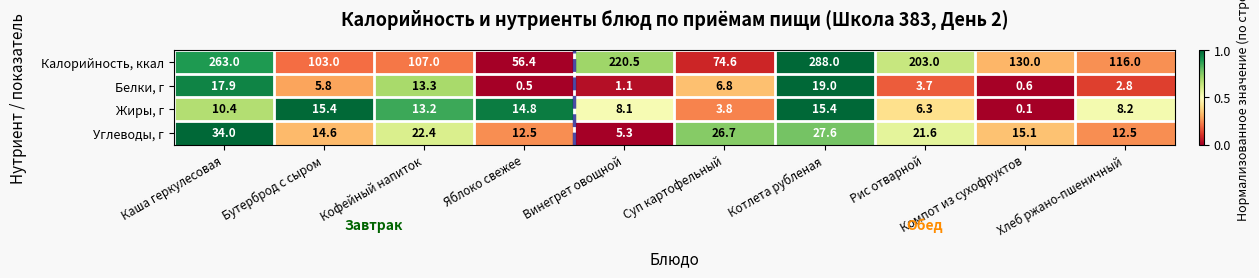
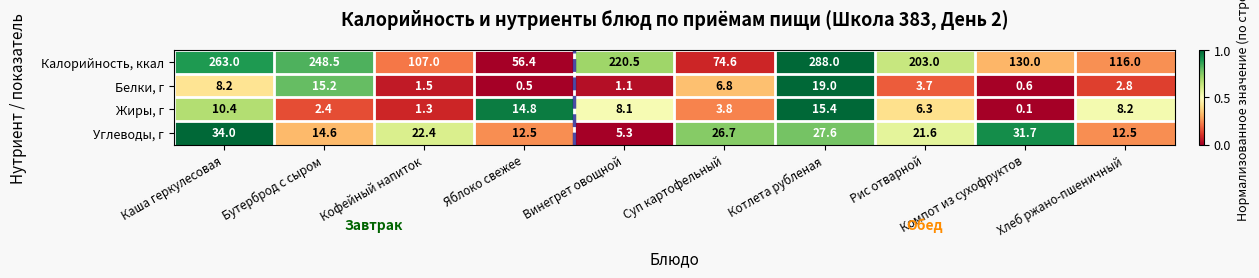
Калорийность, ккал, Бутерброд с сыром: 103.0 -> 248.5
Белки, г, Каша геркулесовая: 17.9 -> 8.2
Белки, г, Бутерброд с сыром: 5.8 -> 15.2
Белки, г, Кофейный напиток: 13.3 -> 1.5
Жиры, г, Бутерброд с сыром: 15.4 -> 2.4
Жиры, г, Кофейный напиток: 13.2 -> 1.3
Углеводы, г, Компот из сухофруктов: 15.1 -> 31.7
